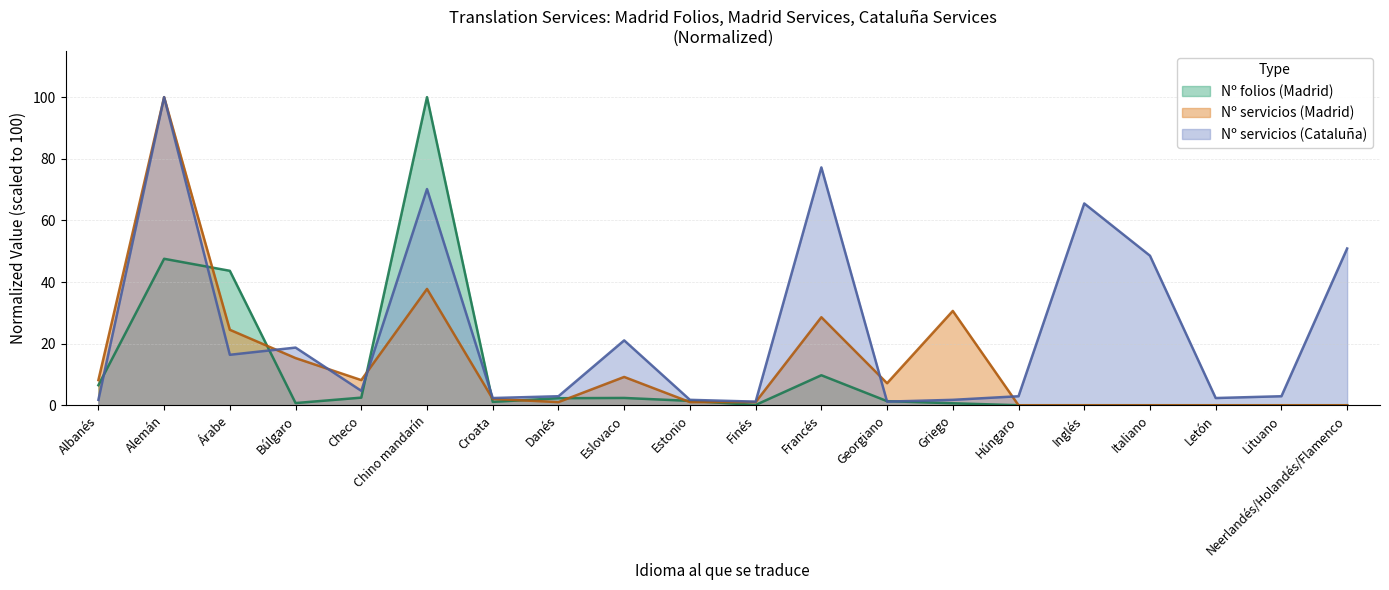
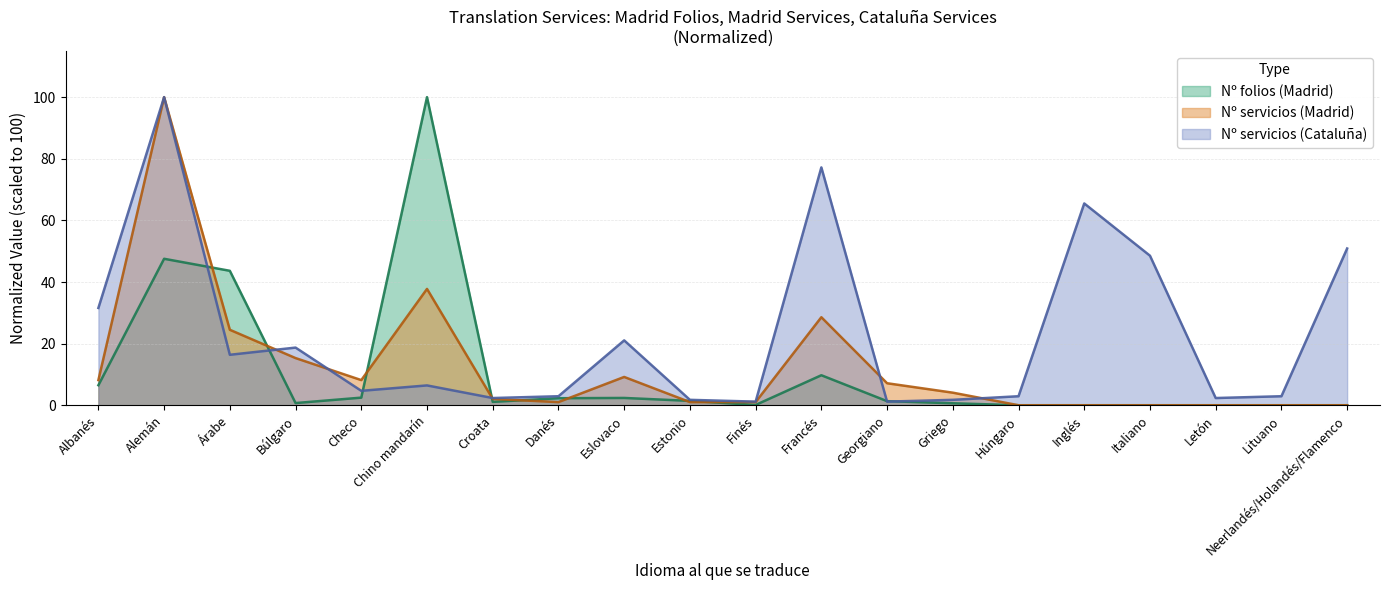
Nº servicios (Cataluña), Albanés: 2 -> 32
Nº servicios (Cataluña), Chino mandarín: 70 -> 6
Nº servicios (Madrid), Griego: 31 -> 4
